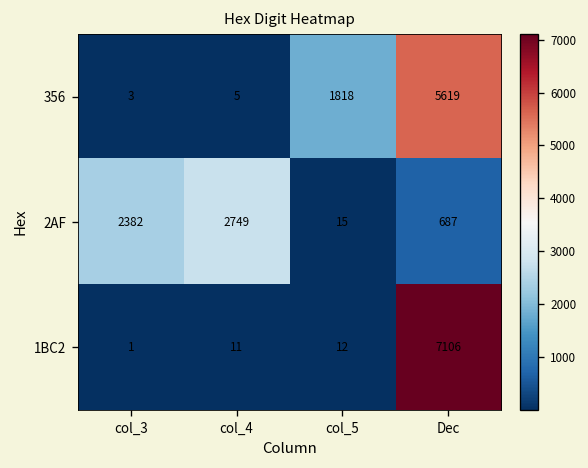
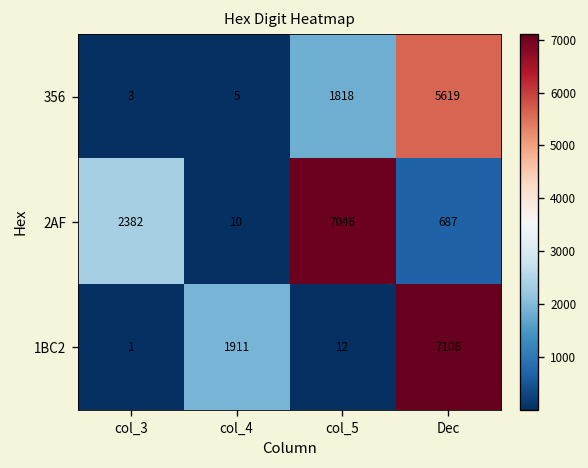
2AF, col_4: 2749 -> 10
2AF, col_5: 15 -> 7046
1BC2, col_4: 11 -> 1911
